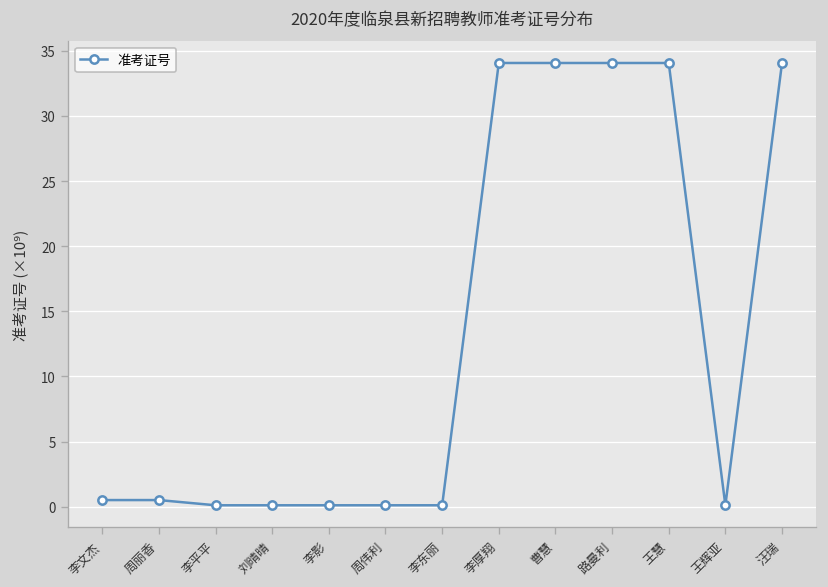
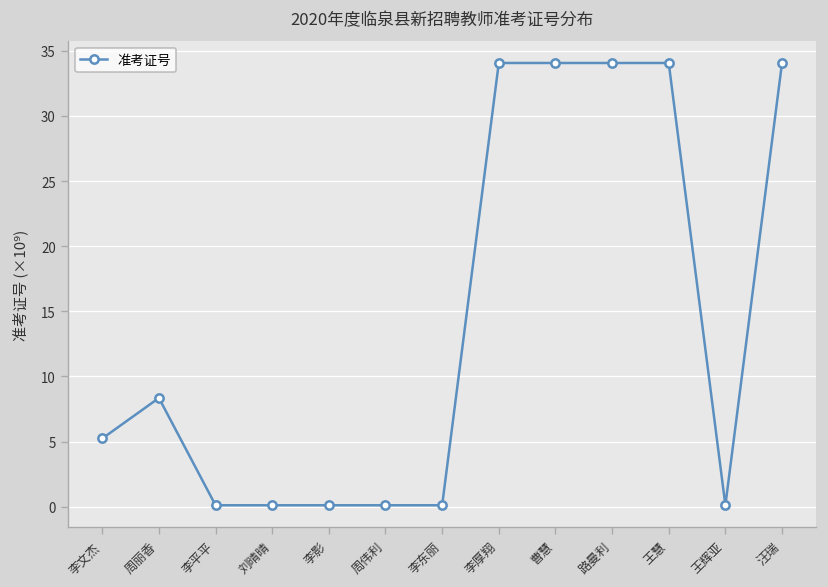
李文杰: 0.5 -> 5.2
周丽香: 0.5 -> 8.3
